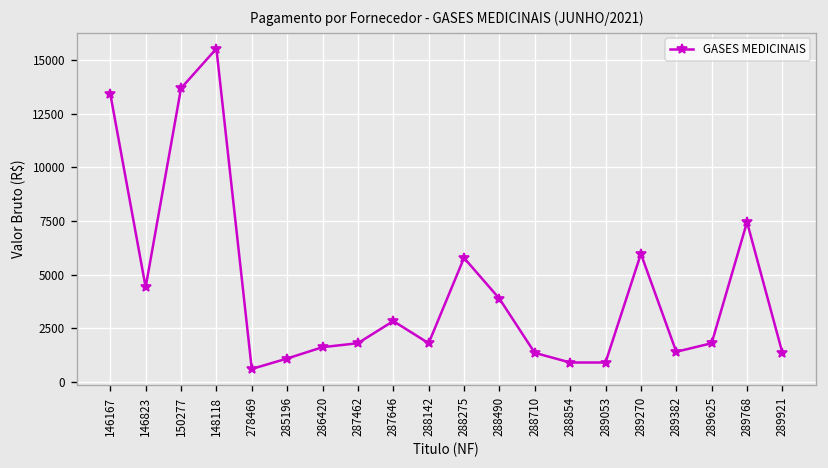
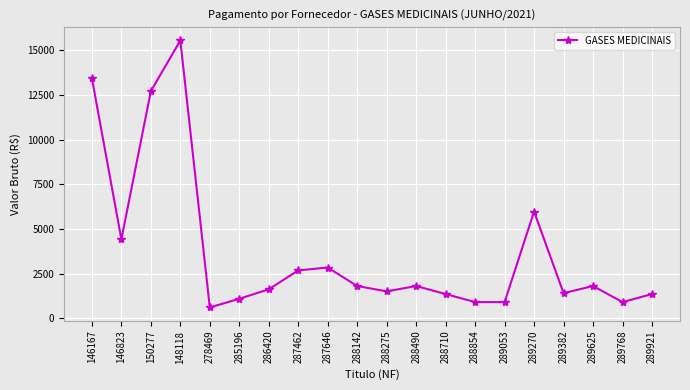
150277: 13700 -> 12700
287462: 1800 -> 2700
288275: 5800 -> 1500
288490: 3900 -> 1800
289768: 7400 -> 900
